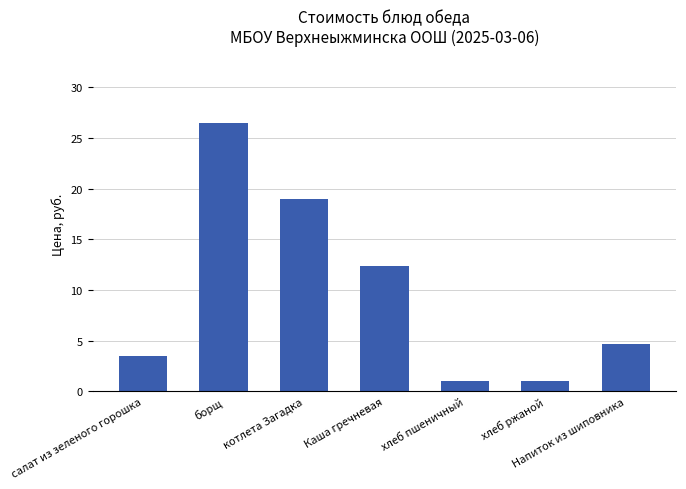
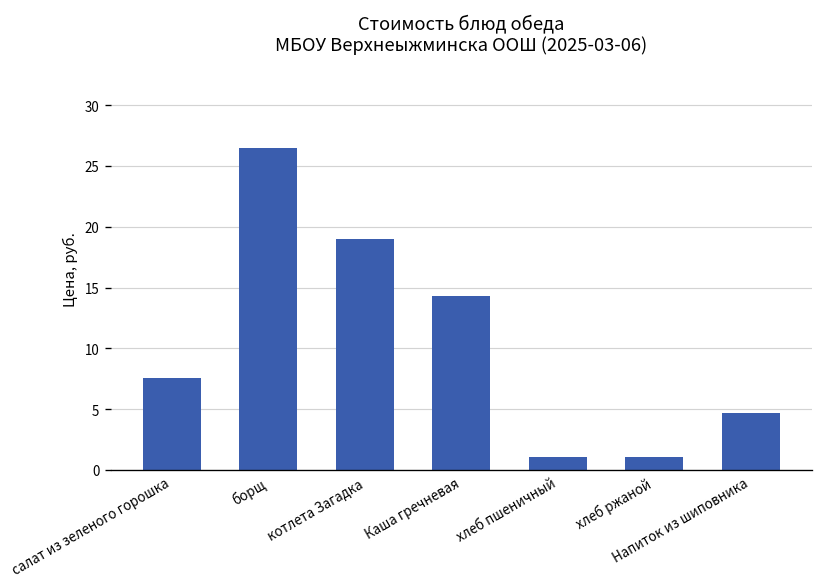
салат из зеленого горошка: 3.5 -> 7.6
Каша гречневая: 12.4 -> 14.3
